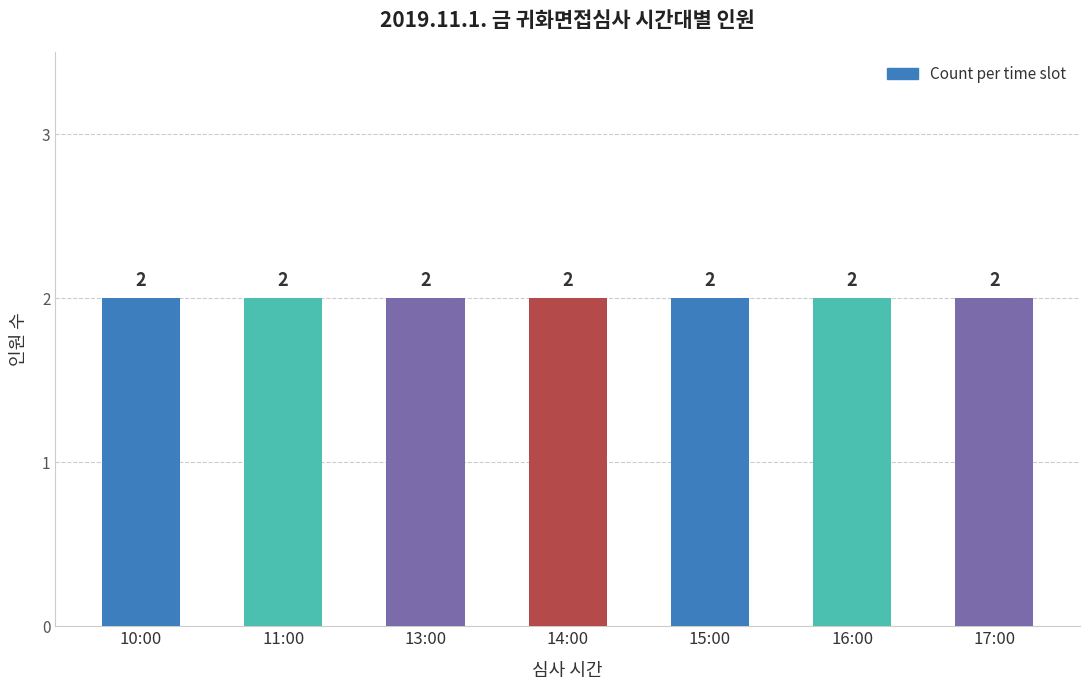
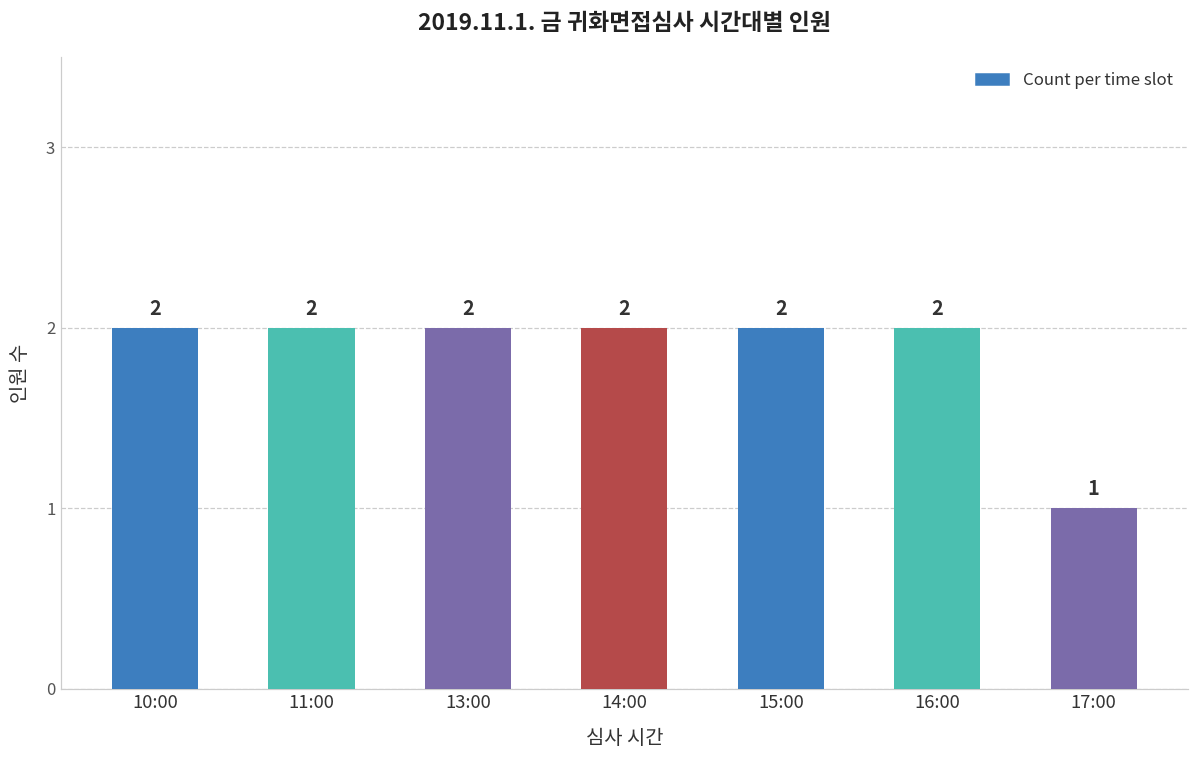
17:00: 2 -> 1
